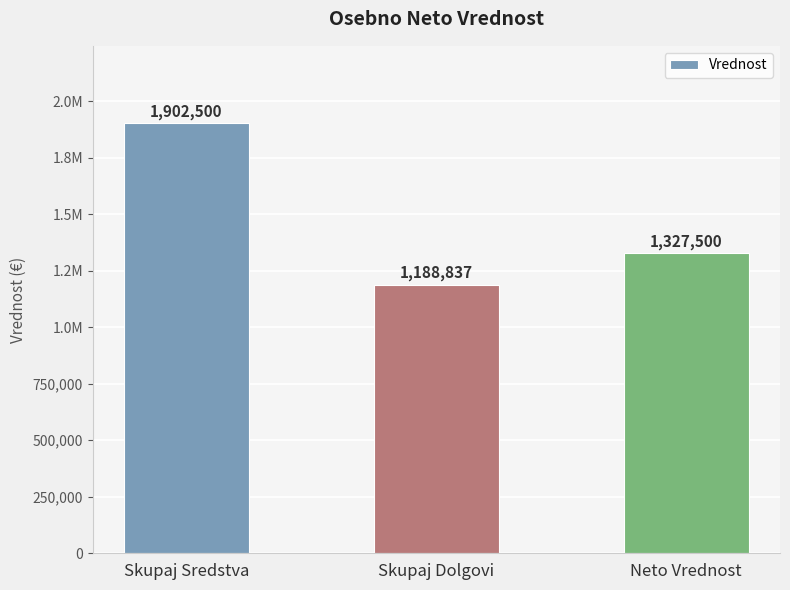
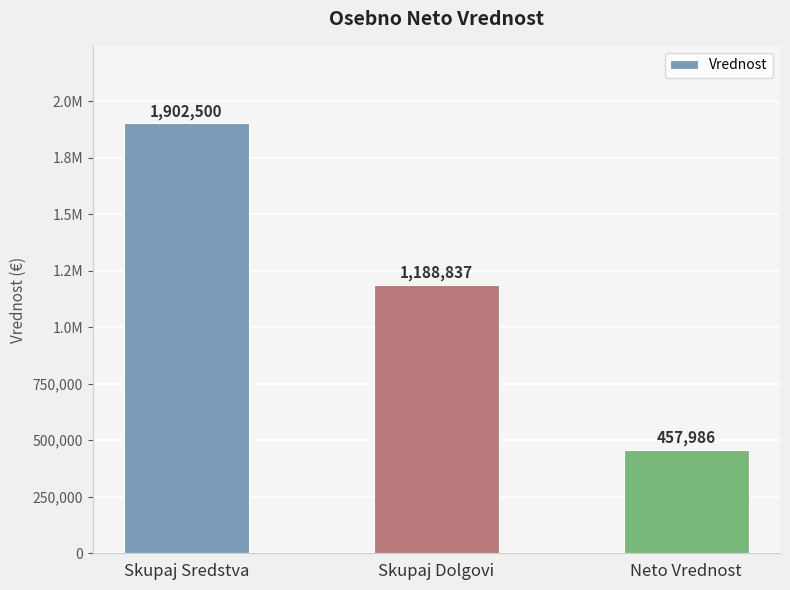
Neto Vrednost: 1,327,500 -> 457,986
